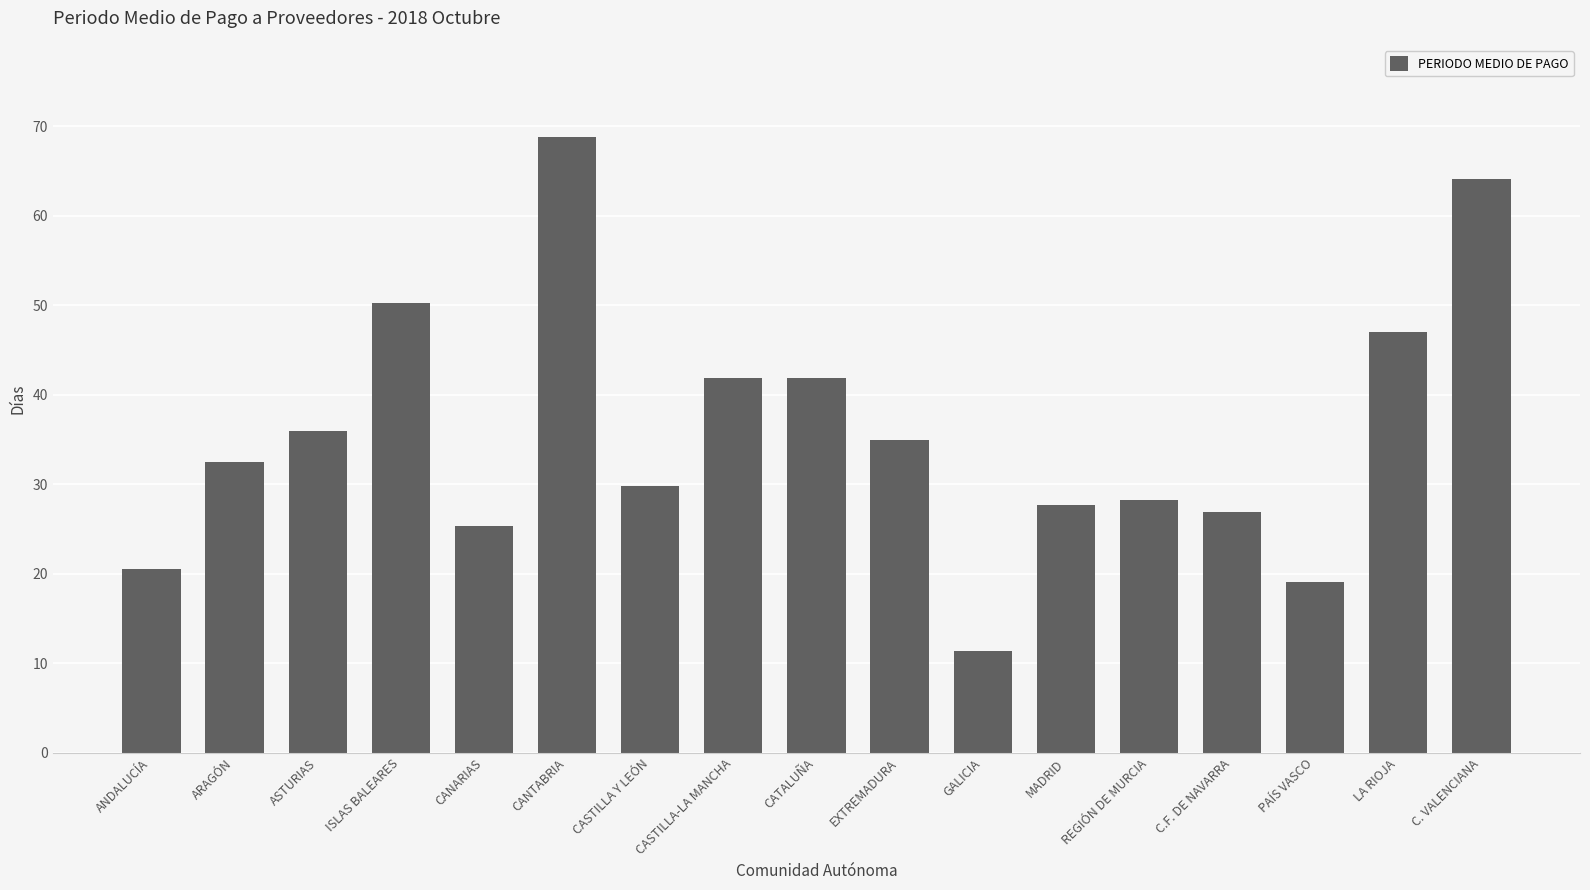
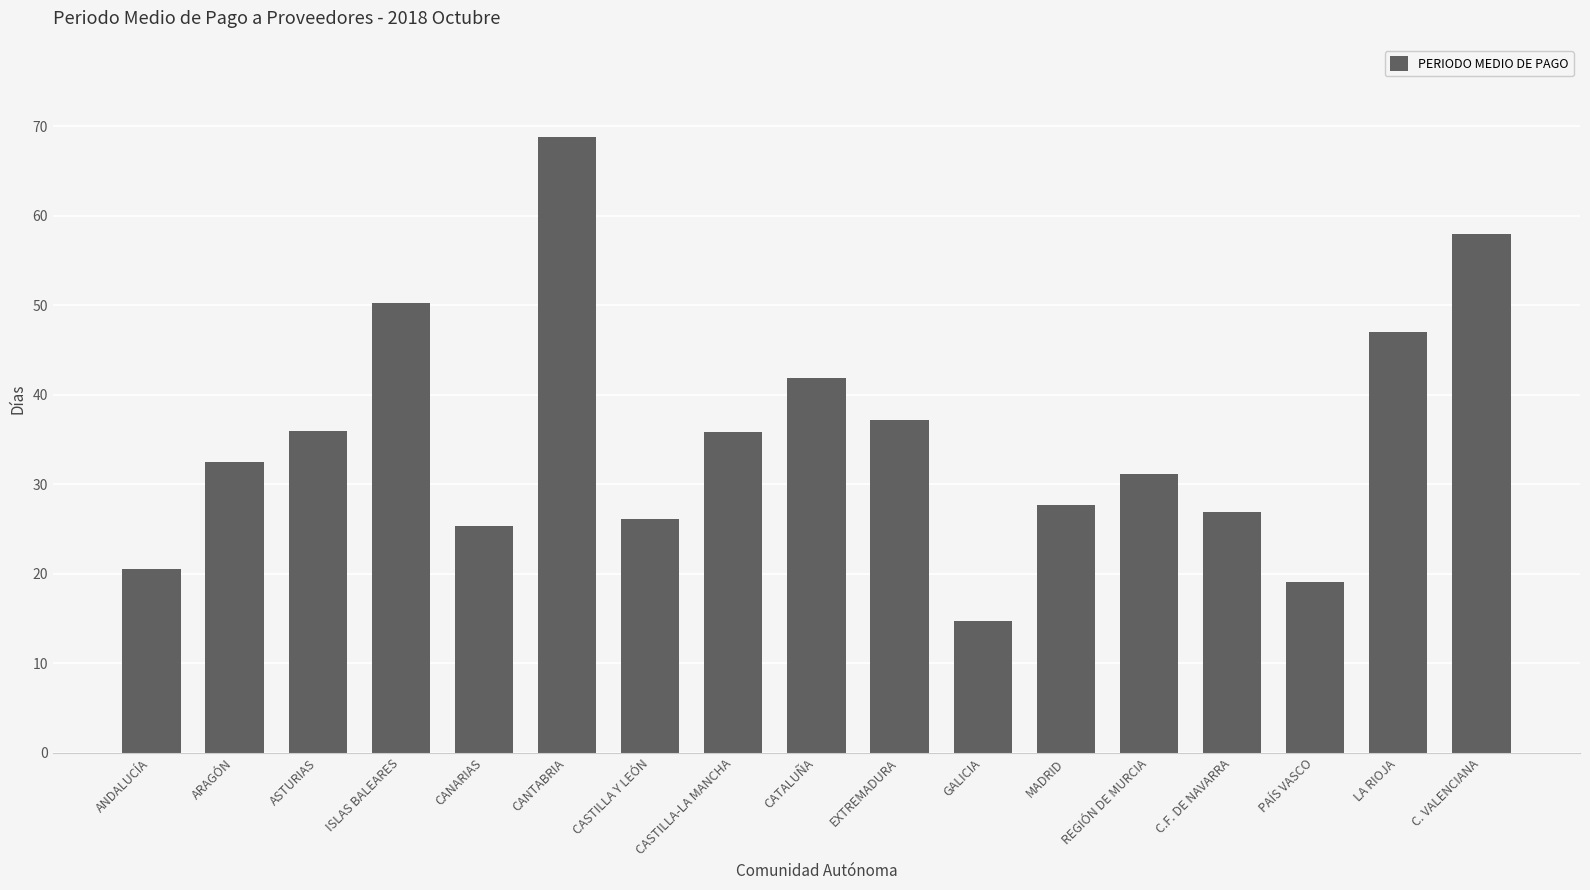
CASTILLA Y LEÓN: 30 -> 26
CASTILLA-LA MANCHA: 42 -> 36
EXTREMADURA: 35 -> 37
GALICIA: 11 -> 15
REGIÓN DE MURCIA: 28 -> 31
C. VALENCIANA: 64 -> 58
